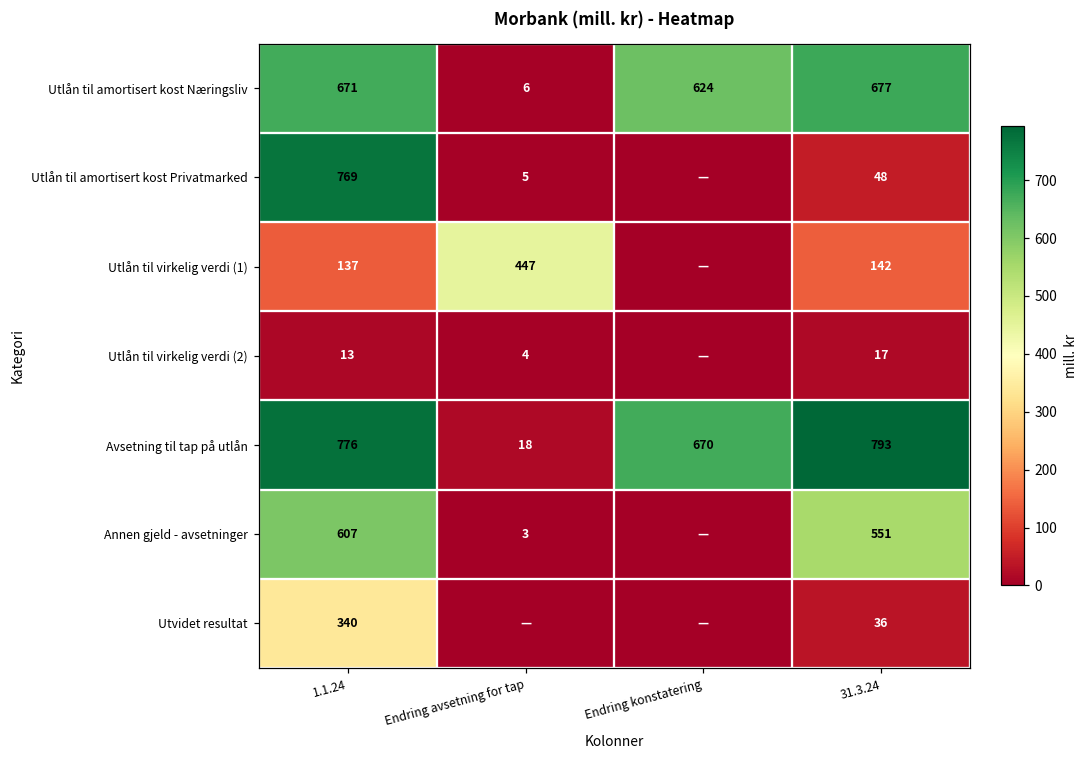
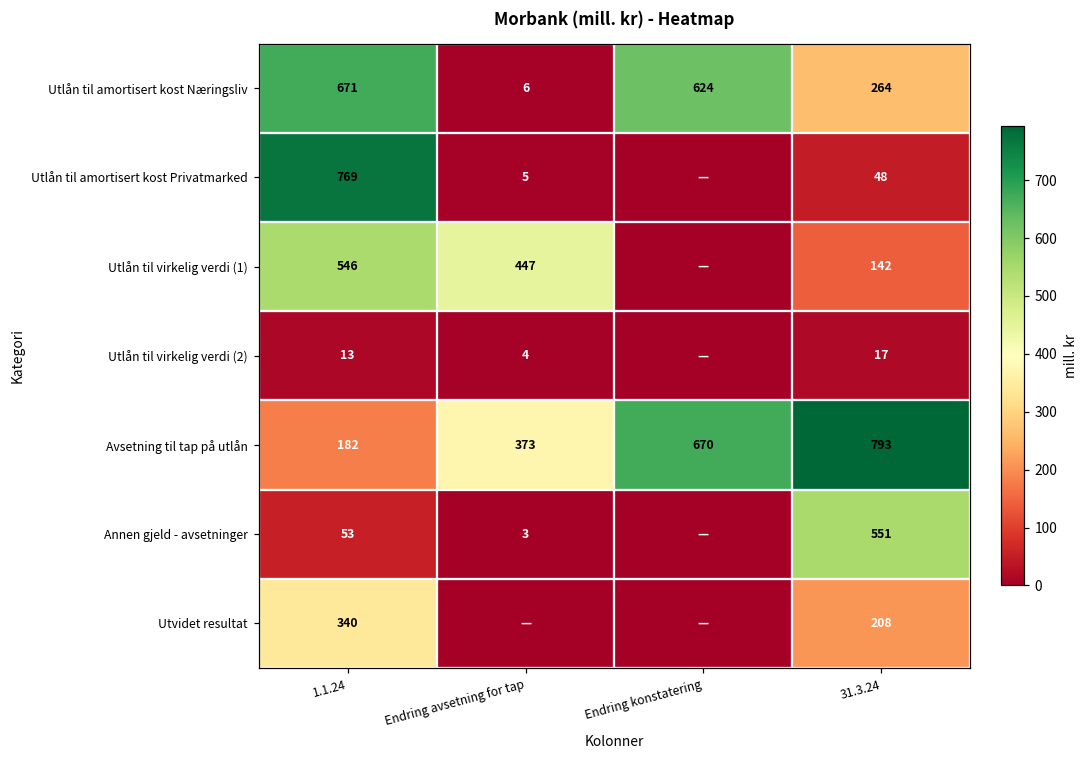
Utlån til amortisert kost Næringsliv, 31.3.24: 677 -> 264
Utlån til virkelig verdi (1), 1.1.24: 137 -> 546
Avsetning til tap på utlån, 1.1.24: 776 -> 182
Avsetning til tap på utlån, Endring avsetning for tap: 18 -> 373
Annen gjeld - avsetninger, 1.1.24: 607 -> 53
Utvidet resultat, 31.3.24: 36 -> 208
